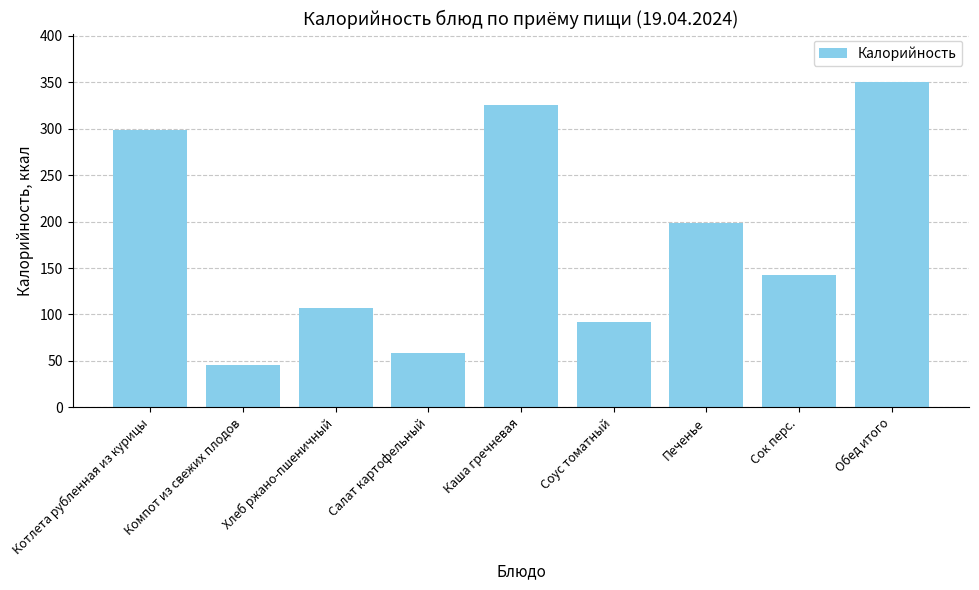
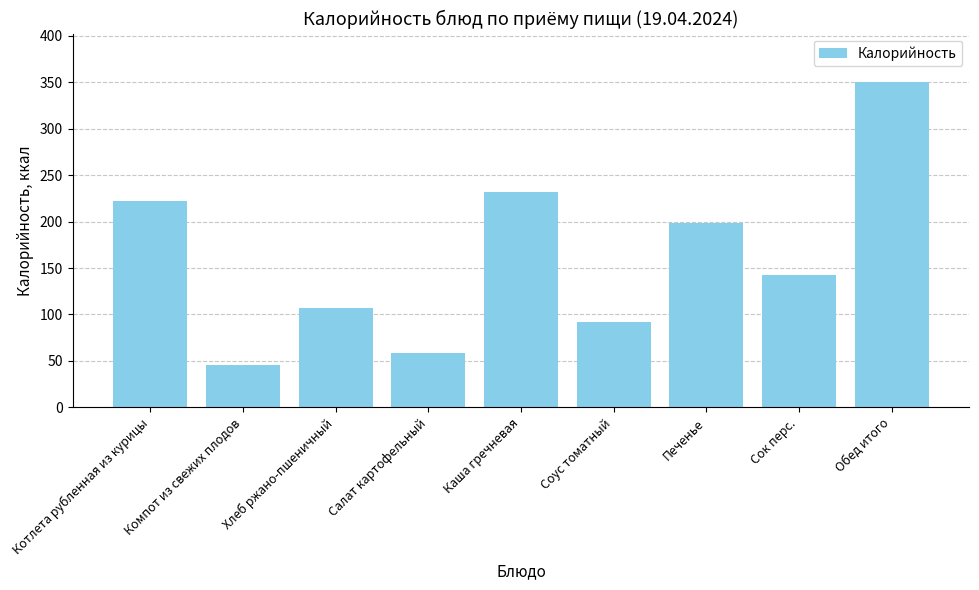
Котлета рубленная из курицы: 300 -> 220
Каша гречневая: 330 -> 230
